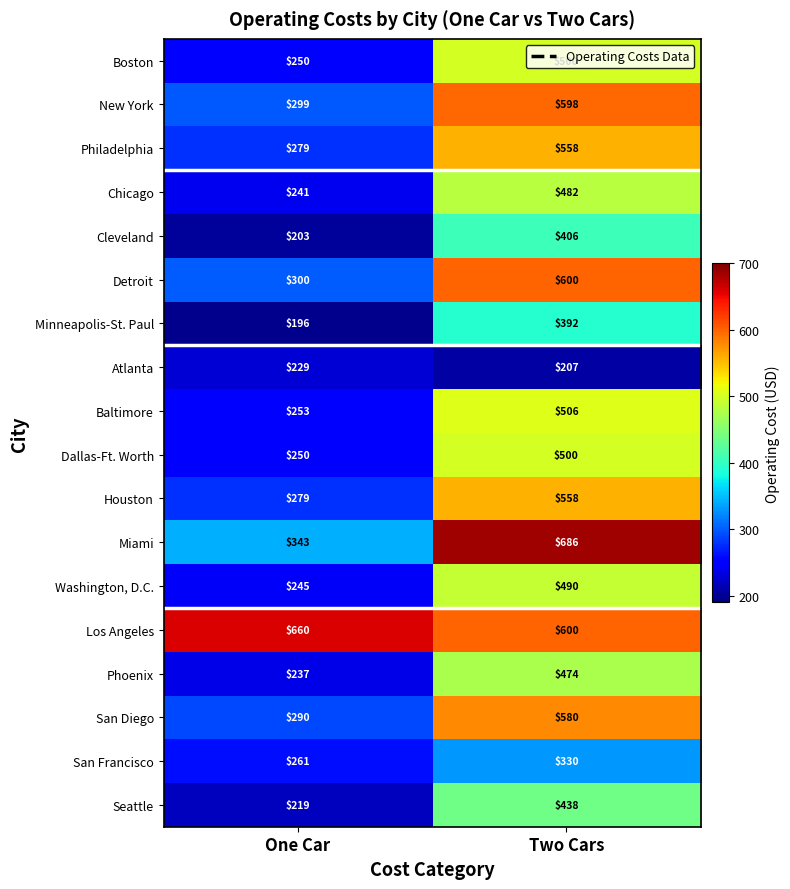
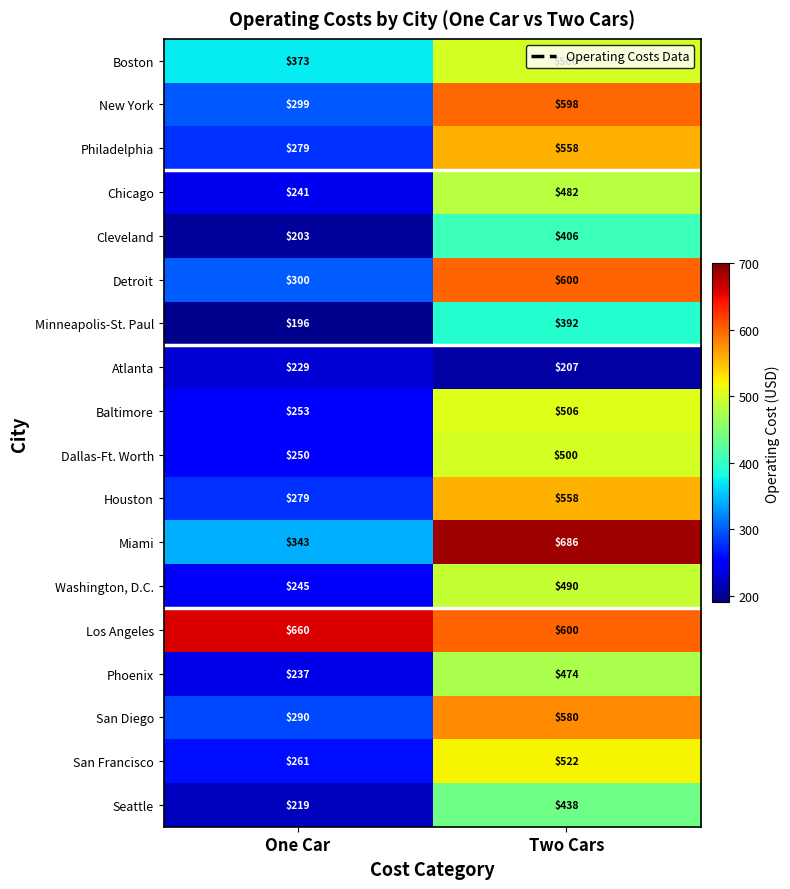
Boston, One Car: $250 -> $373
San Francisco, Two Cars: $330 -> $522
